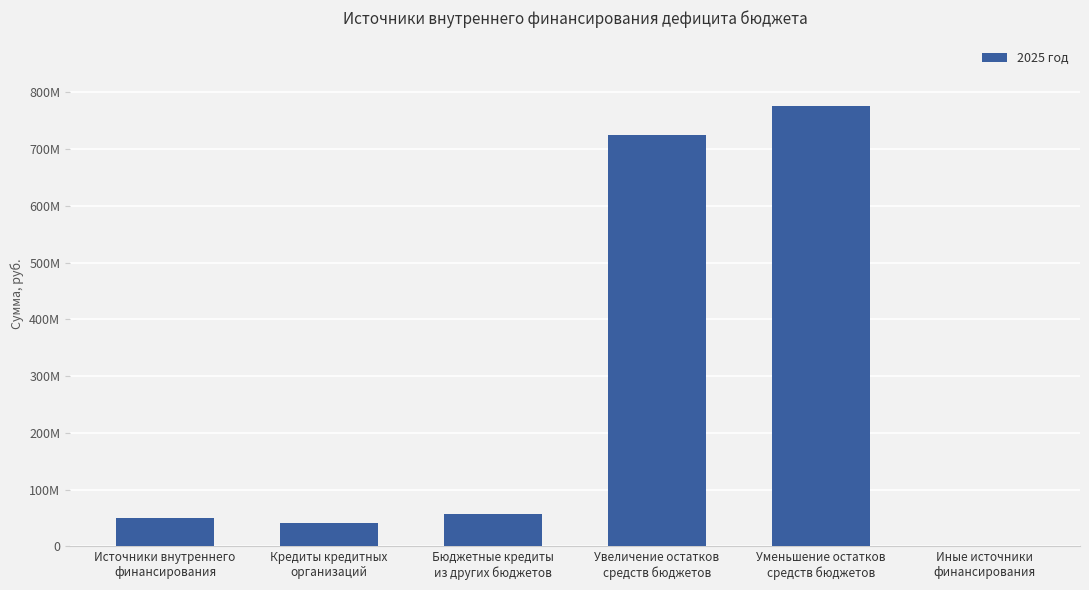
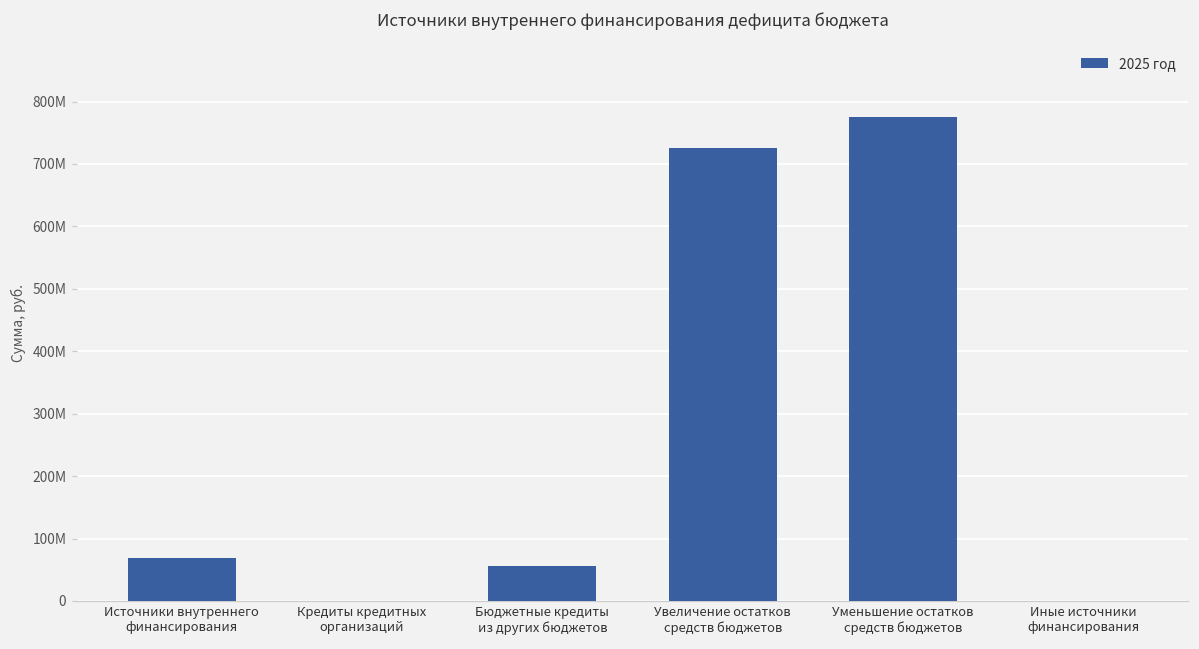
Источники внутреннего финансирования: 50000000 -> 70000000
Кредиты кредитных организаций: 40000000 -> 0
